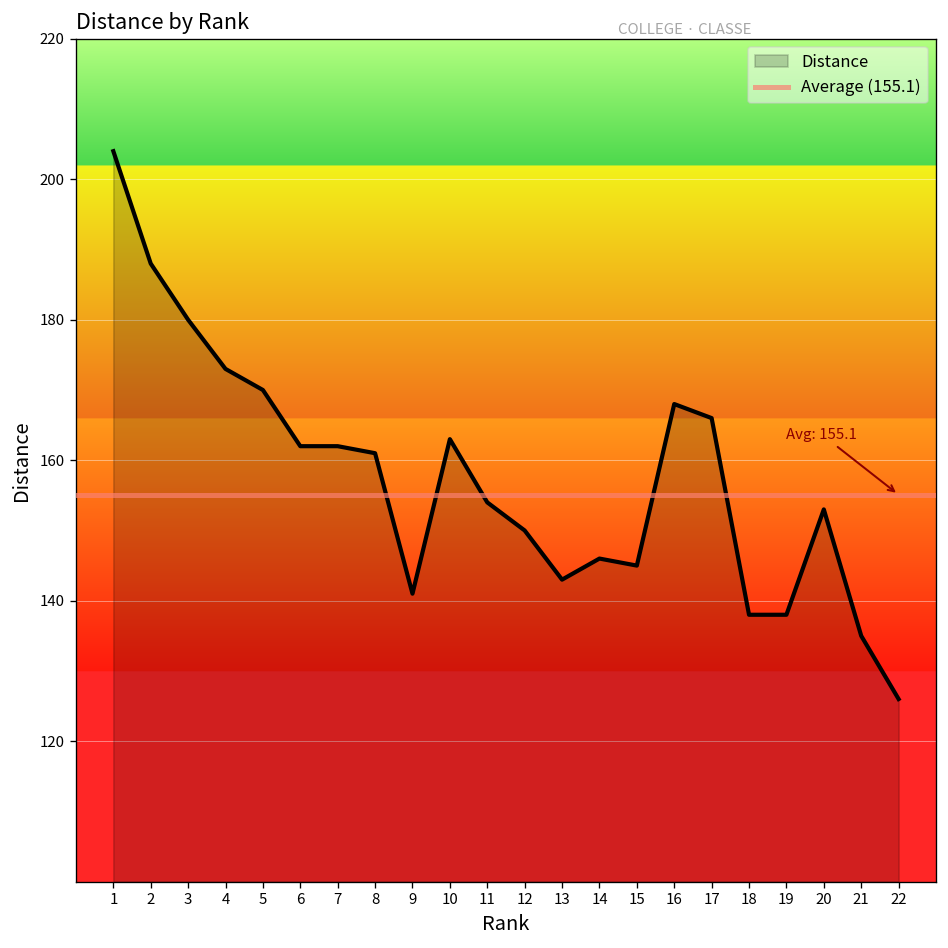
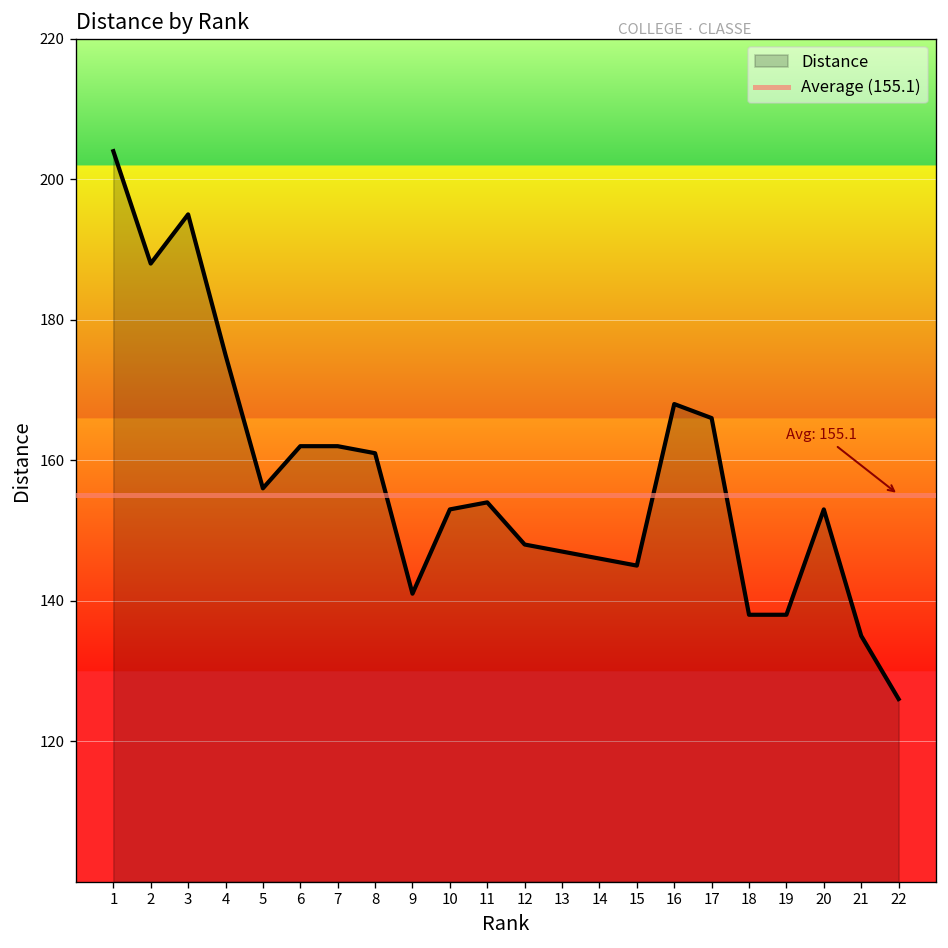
3: 180 -> 195
4: 173 -> 175
5: 170 -> 156
10: 163 -> 153
12: 150 -> 148
13: 143 -> 147
